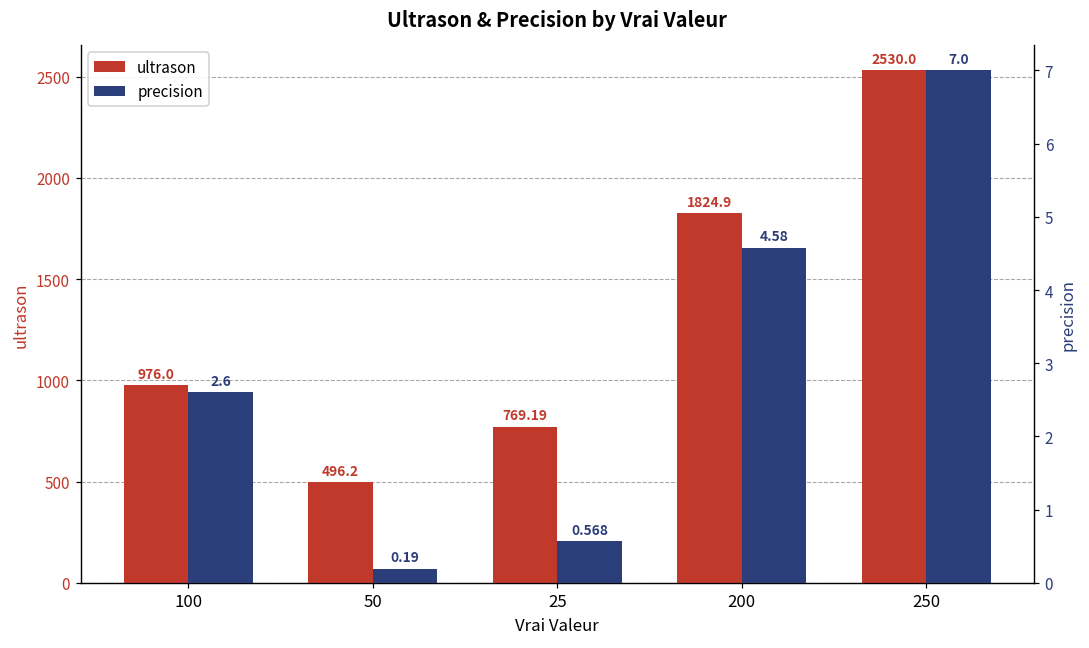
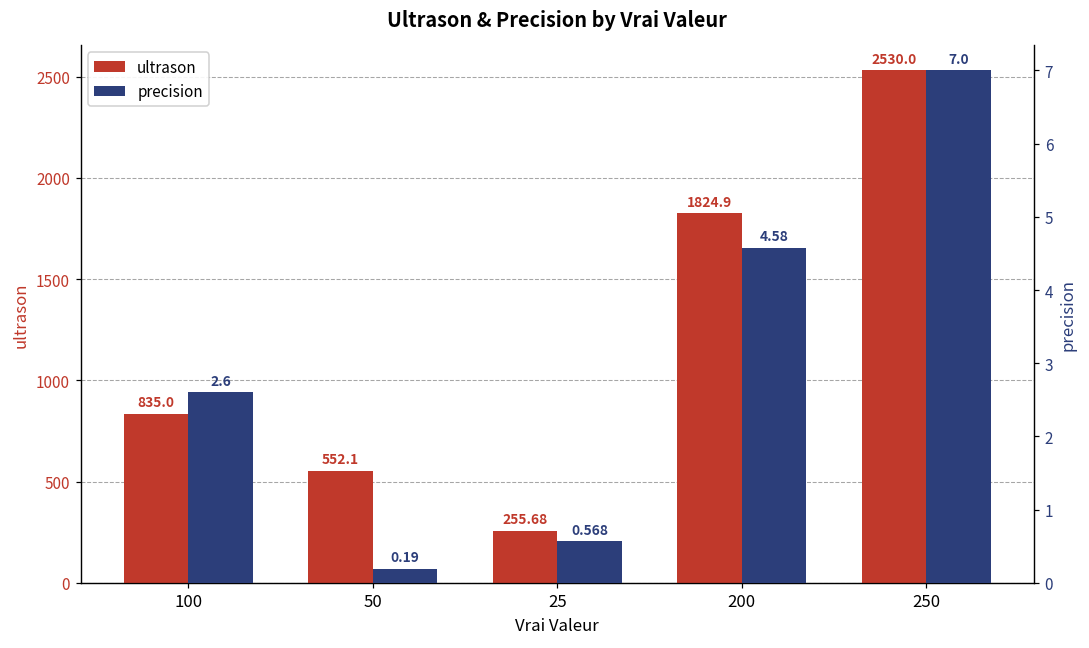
ultrason, 100: 976.0 -> 835.0
ultrason, 50: 496.2 -> 552.1
ultrason, 25: 769.19 -> 255.68
